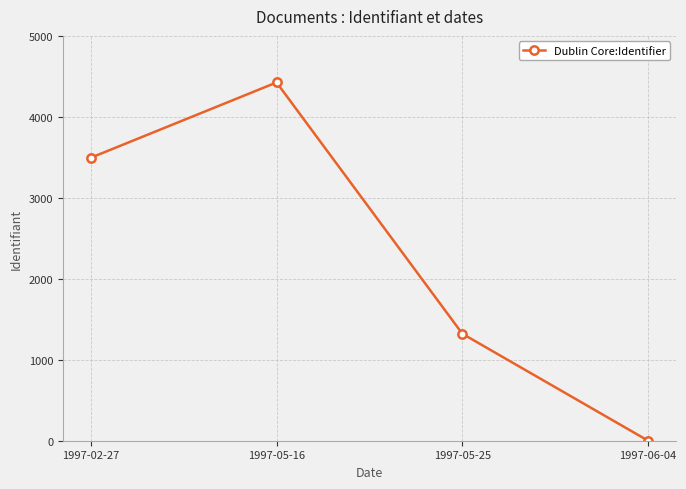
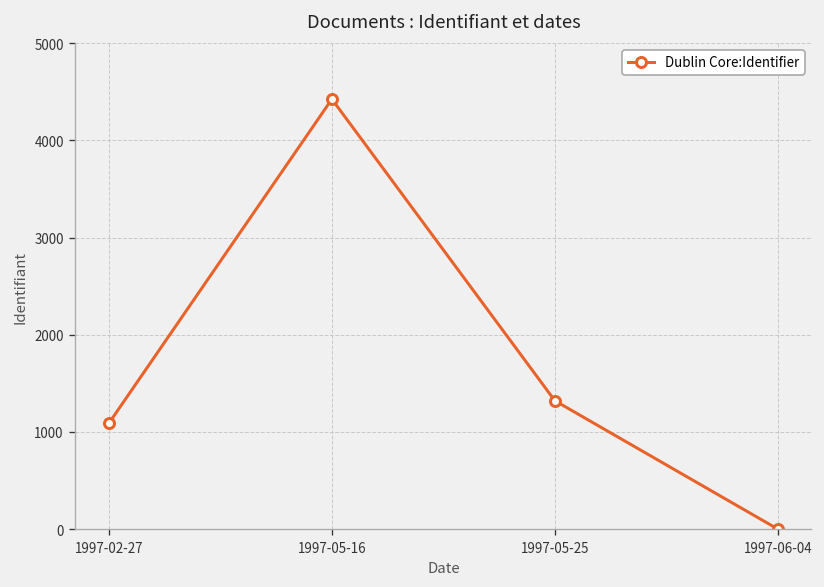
1997-02-27: 3500 -> 1100
